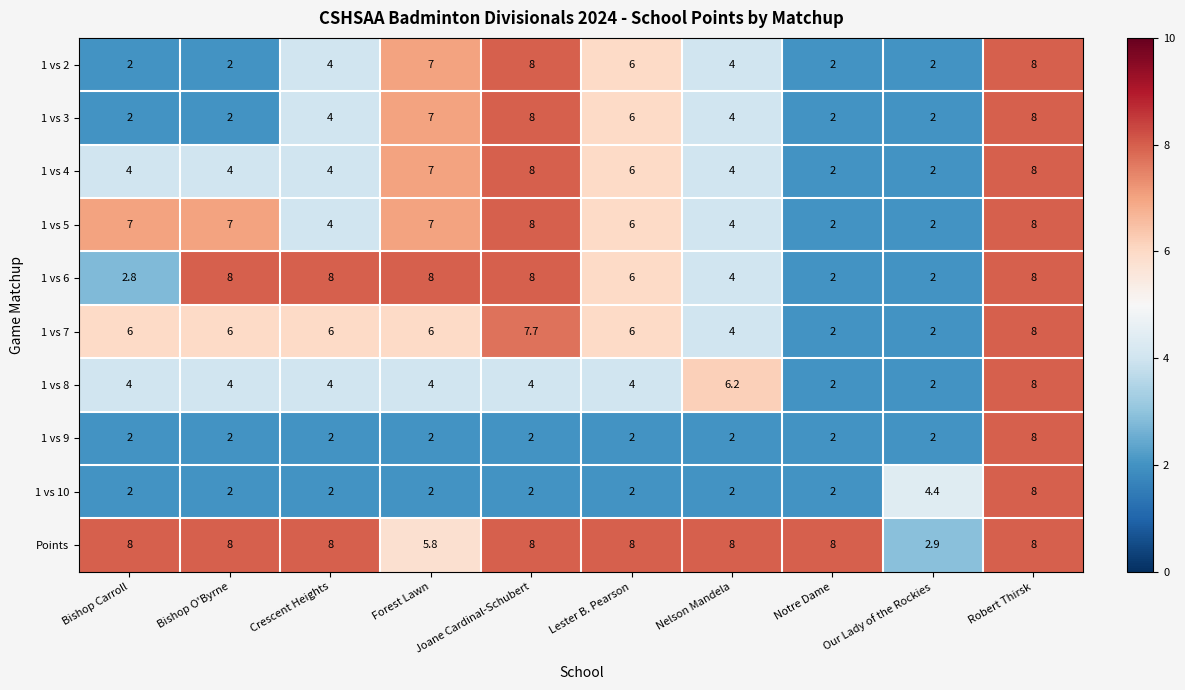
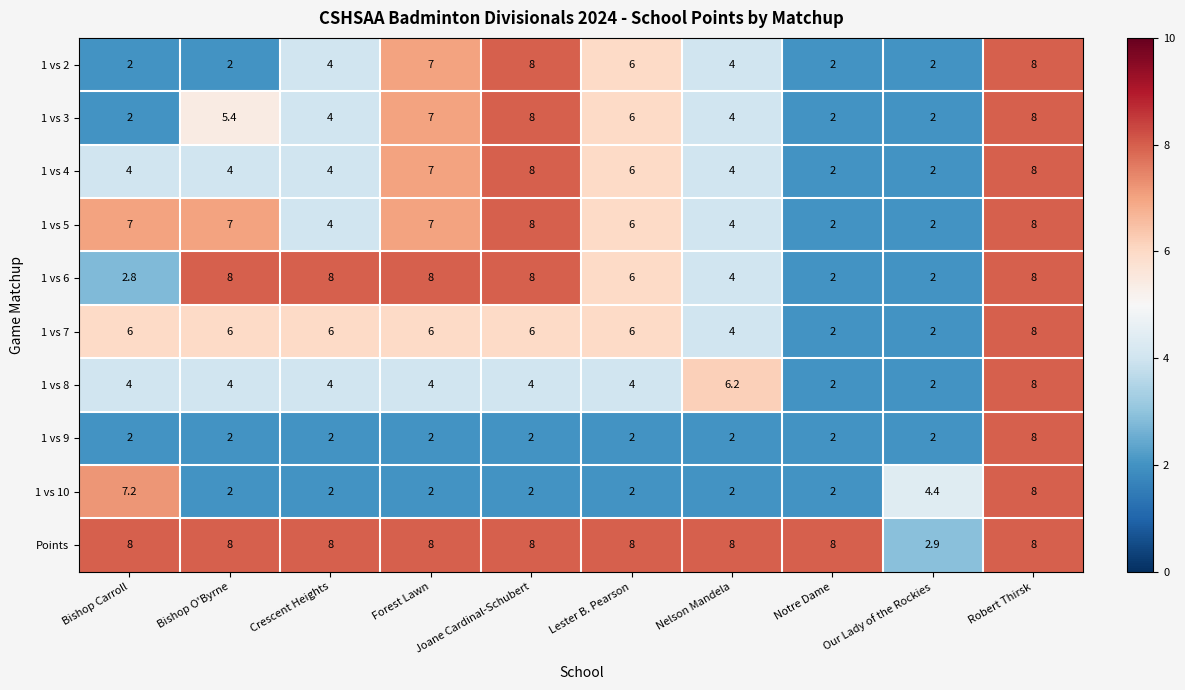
1 vs 3, Bishop O'Byrne: 2 -> 5.4
1 vs 7, Joane Cardinal-Schubert: 7.7 -> 6
1 vs 10, Bishop Carroll: 2 -> 7.2
Points, Forest Lawn: 5.8 -> 8
